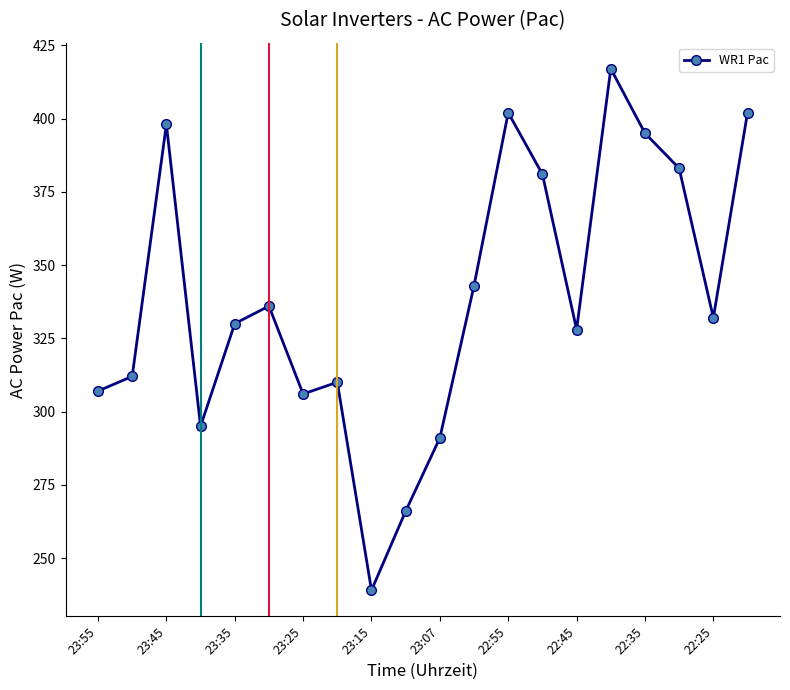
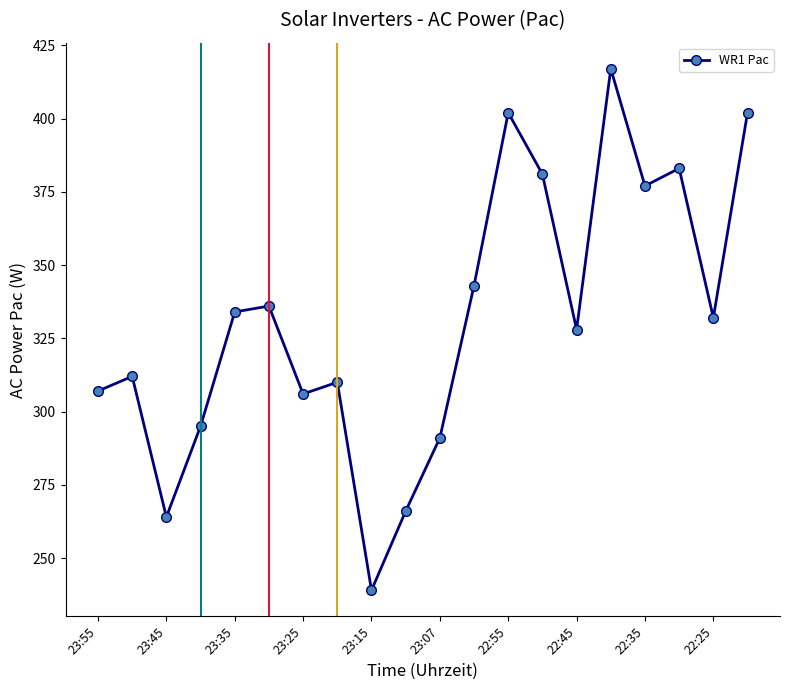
23:45: 398 -> 264
23:35: 330 -> 334
22:35: 395 -> 377
